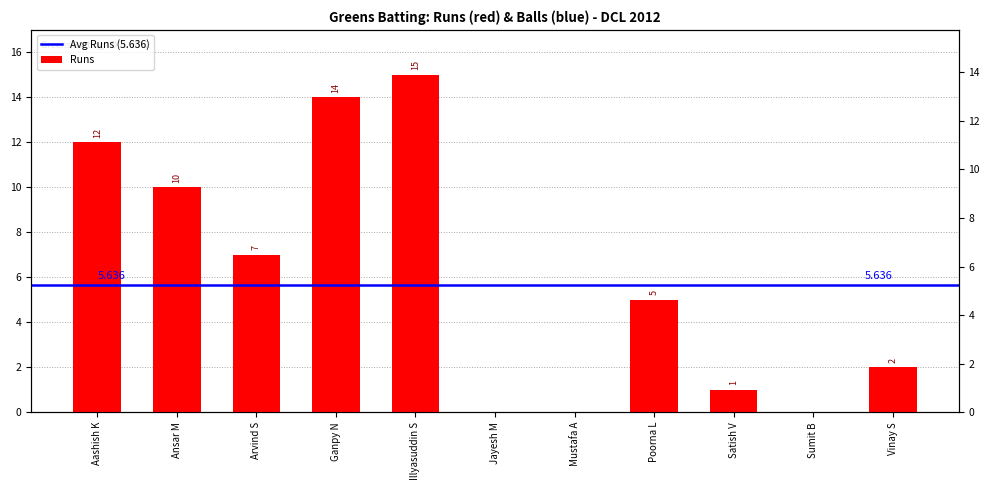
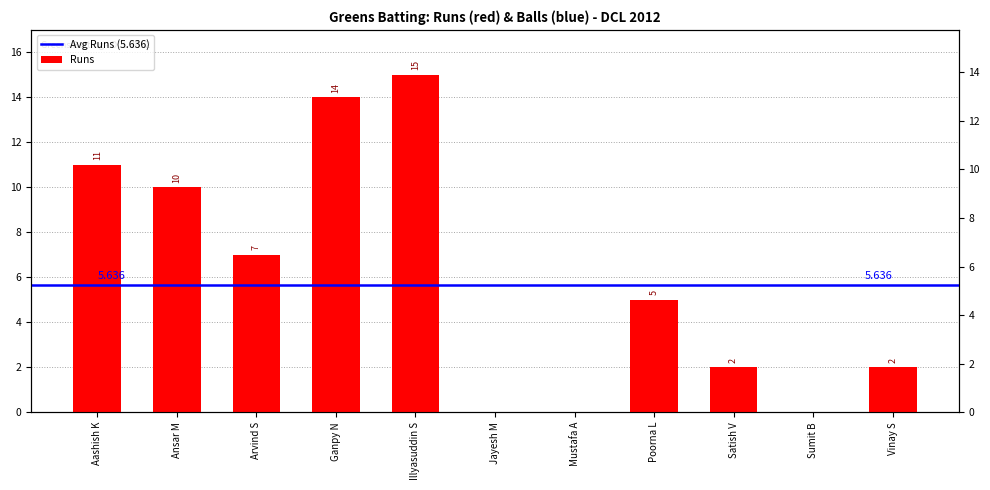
Aashish K: 12 -> 11
Satish V: 1 -> 2
